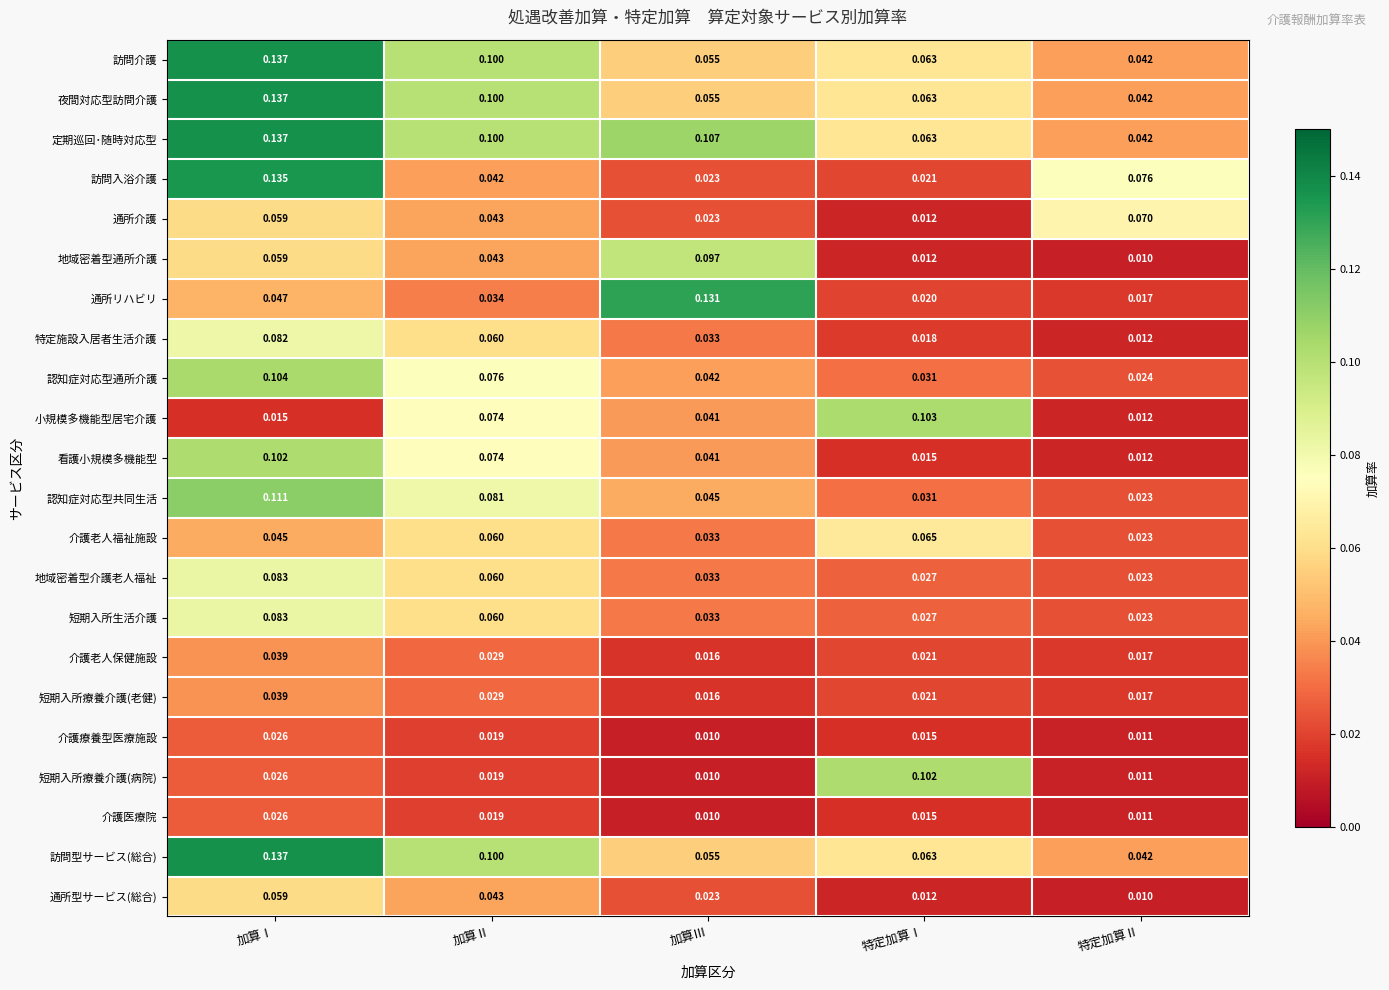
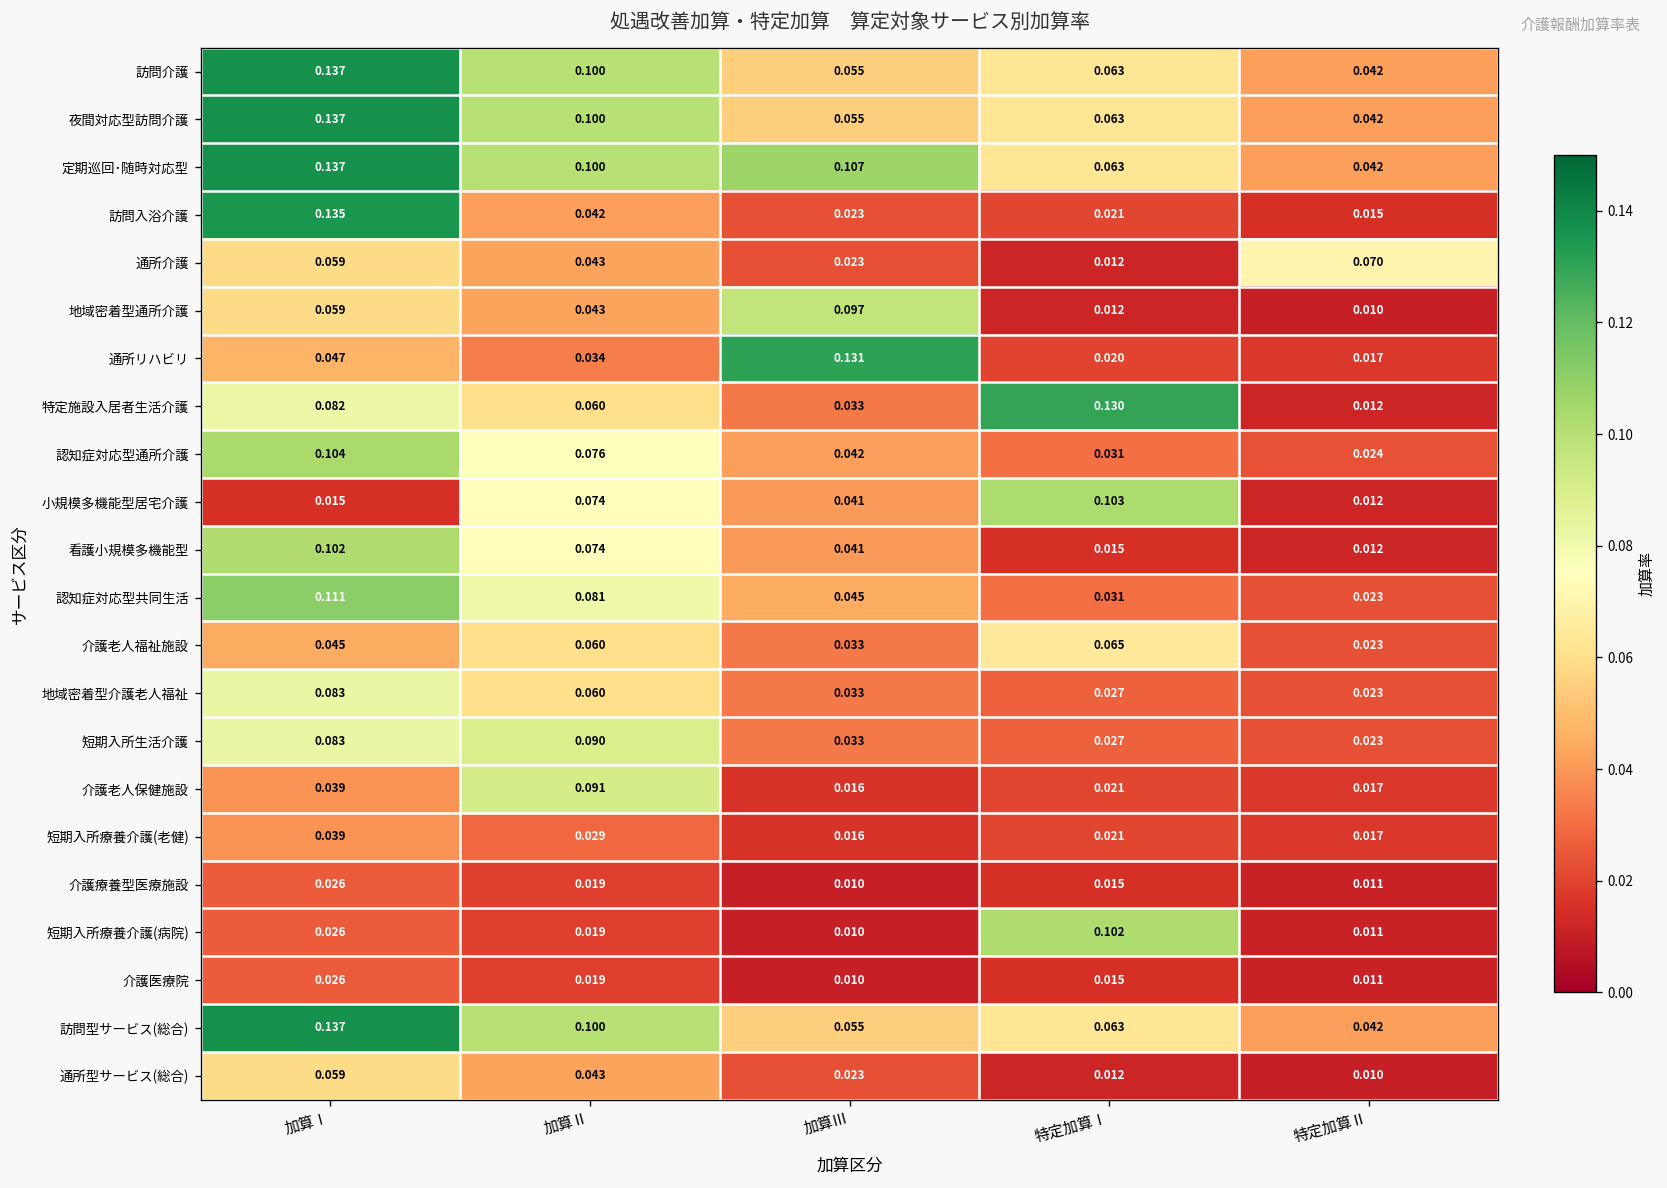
訪問入浴介護, 特定加算Ⅱ: 0.076 -> 0.015
特定施設入居者生活介護, 特定加算Ⅰ: 0.018 -> 0.130
短期入所生活介護, 加算Ⅱ: 0.060 -> 0.090
介護老人保健施設, 加算Ⅱ: 0.029 -> 0.091
